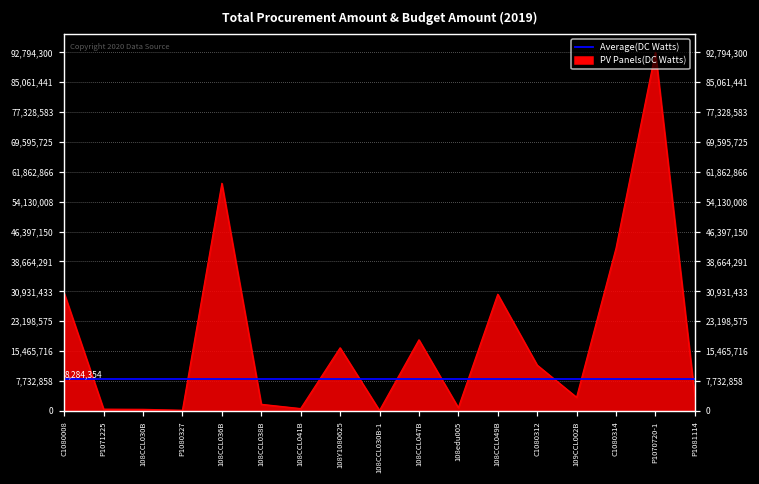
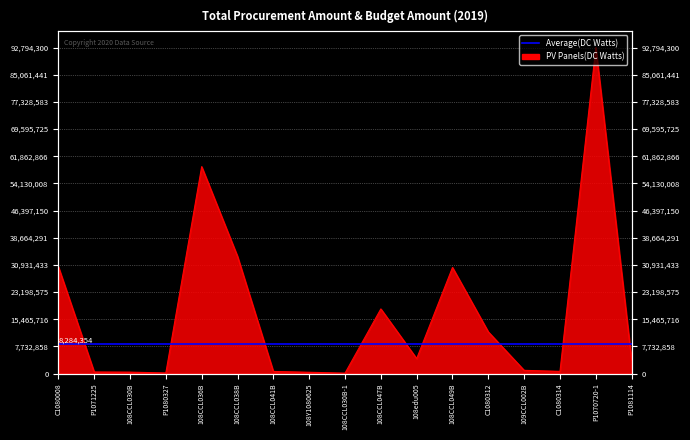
108CCL038B: 2,000,000 -> 33,000,000
108Y1080625: 16,000,000 -> 0
108edu005: 1,000,000 -> 4,000,000
109CCL002B: 4,000,000 -> 1,000,000
C1080314: 42,000,000 -> 1,000,000
